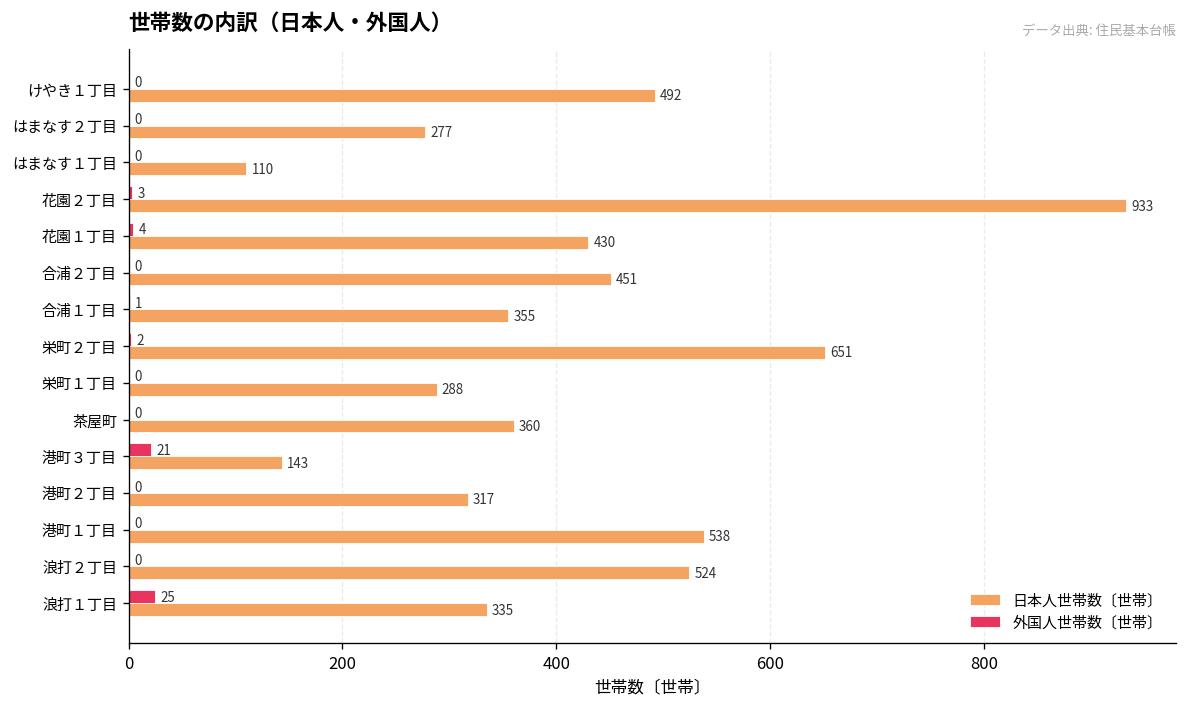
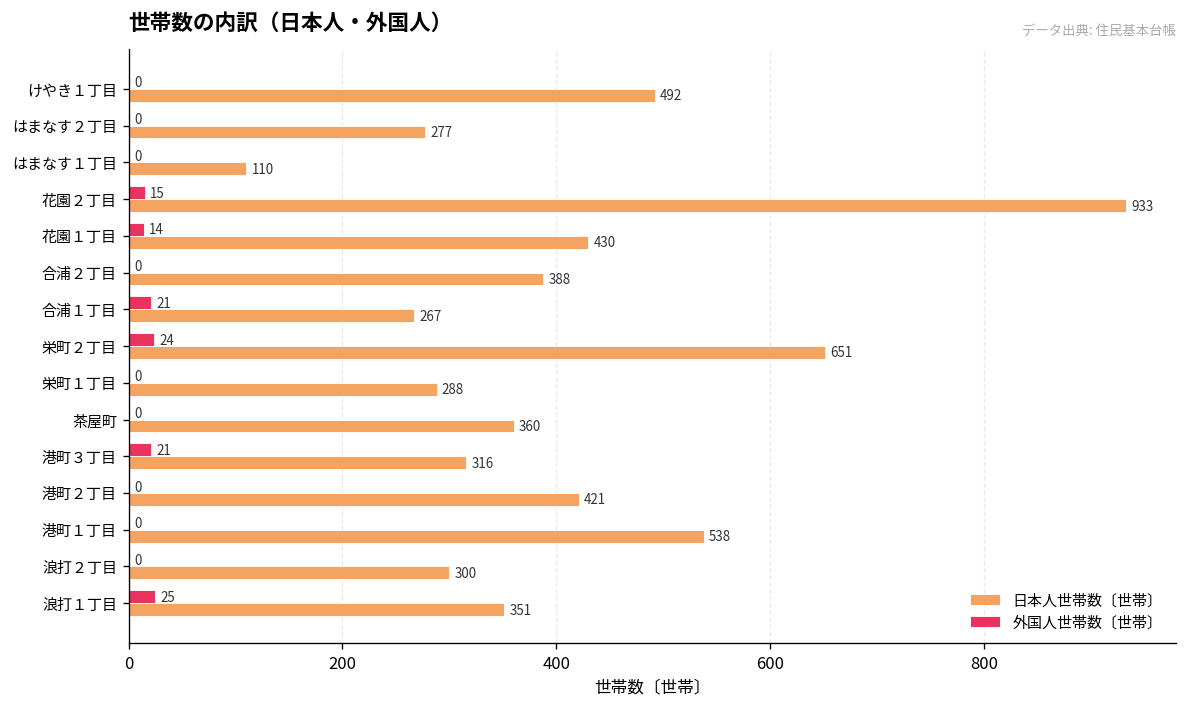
外国人世帯数〔世帯〕, 花園２丁目: 3 -> 15
外国人世帯数〔世帯〕, 花園１丁目: 4 -> 14
日本人世帯数〔世帯〕, 合浦２丁目: 451 -> 388
外国人世帯数〔世帯〕, 合浦１丁目: 1 -> 21
日本人世帯数〔世帯〕, 合浦１丁目: 355 -> 267
外国人世帯数〔世帯〕, 栄町２丁目: 2 -> 24
日本人世帯数〔世帯〕, 港町３丁目: 143 -> 316
日本人世帯数〔世帯〕, 港町２丁目: 317 -> 421
日本人世帯数〔世帯〕, 浪打２丁目: 524 -> 300
日本人世帯数〔世帯〕, 浪打１丁目: 335 -> 351
